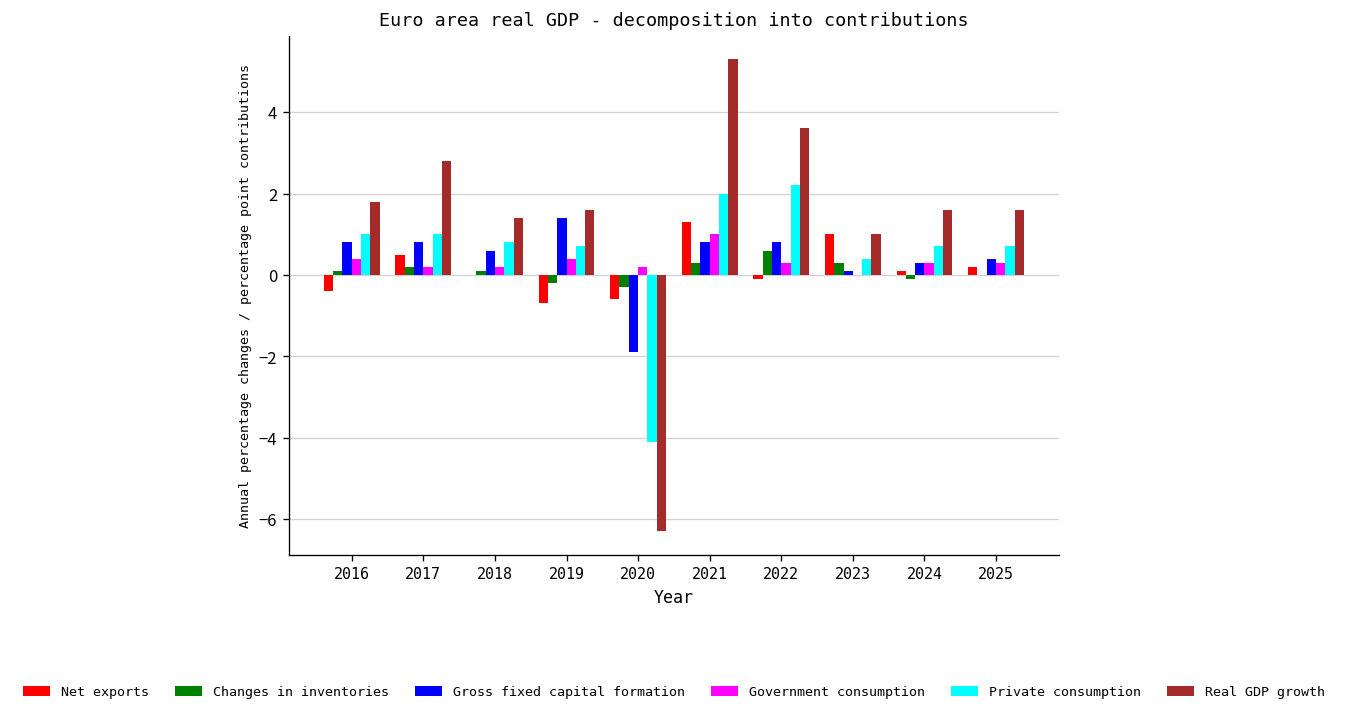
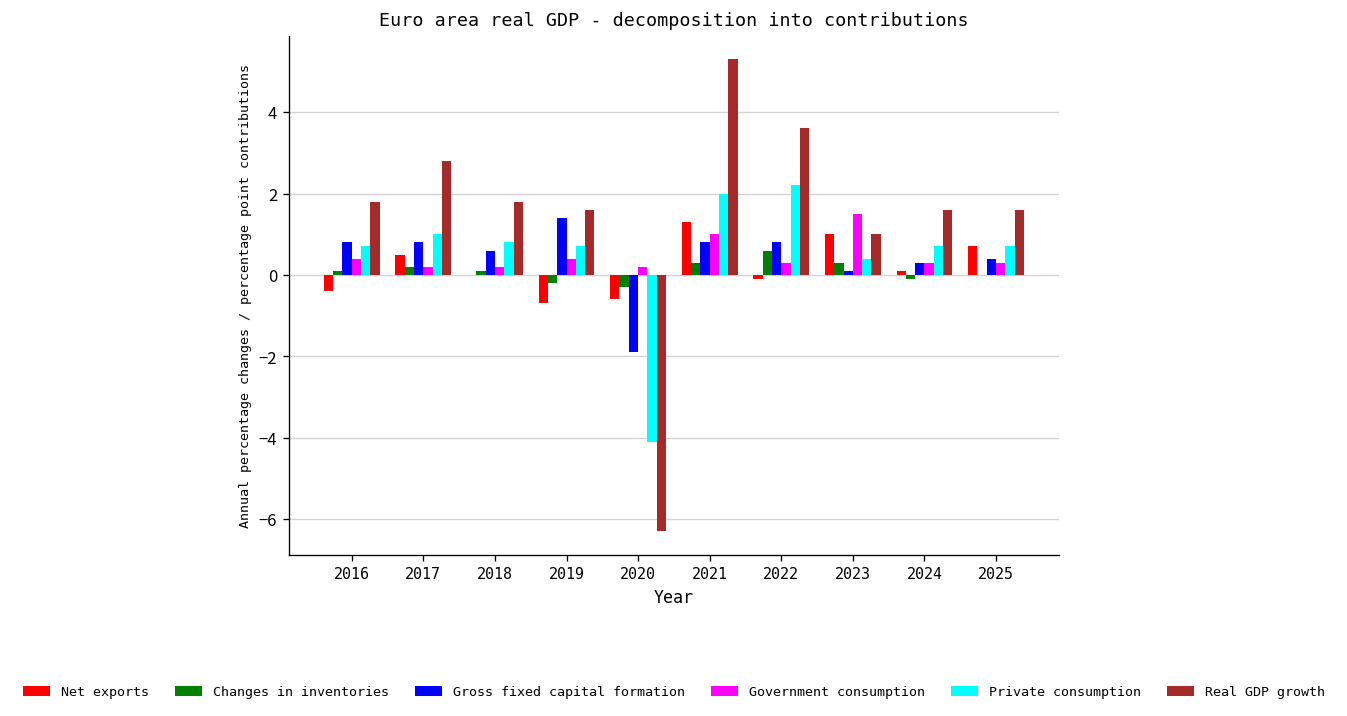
Private consumption, 2016: 1.0 -> 0.7
Real GDP growth, 2018: 1.4 -> 1.8
Government consumption, 2023: 0.0 -> 1.5
Net exports, 2025: 0.2 -> 0.7
